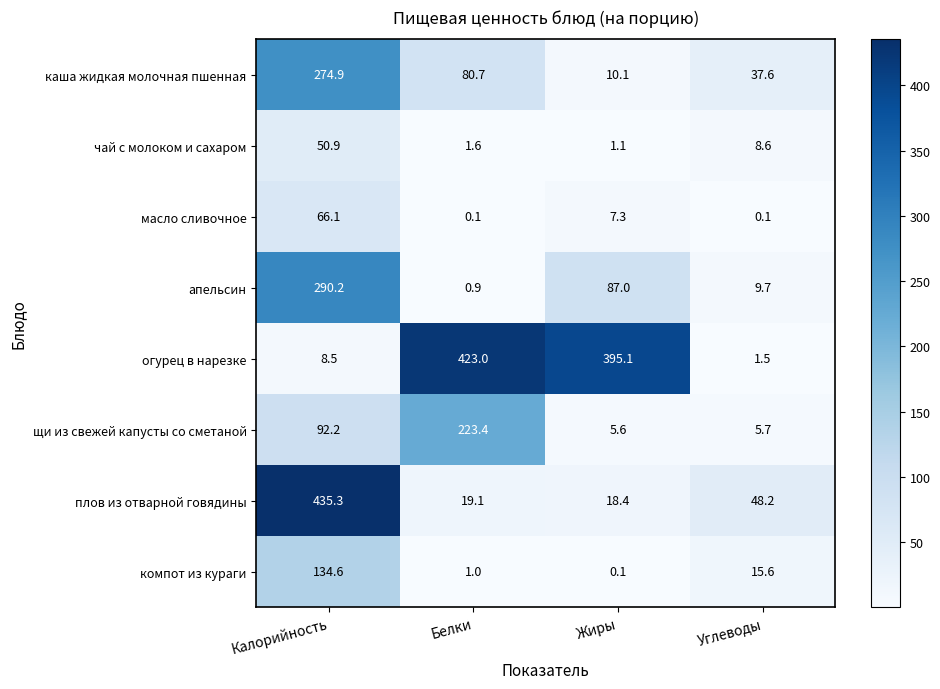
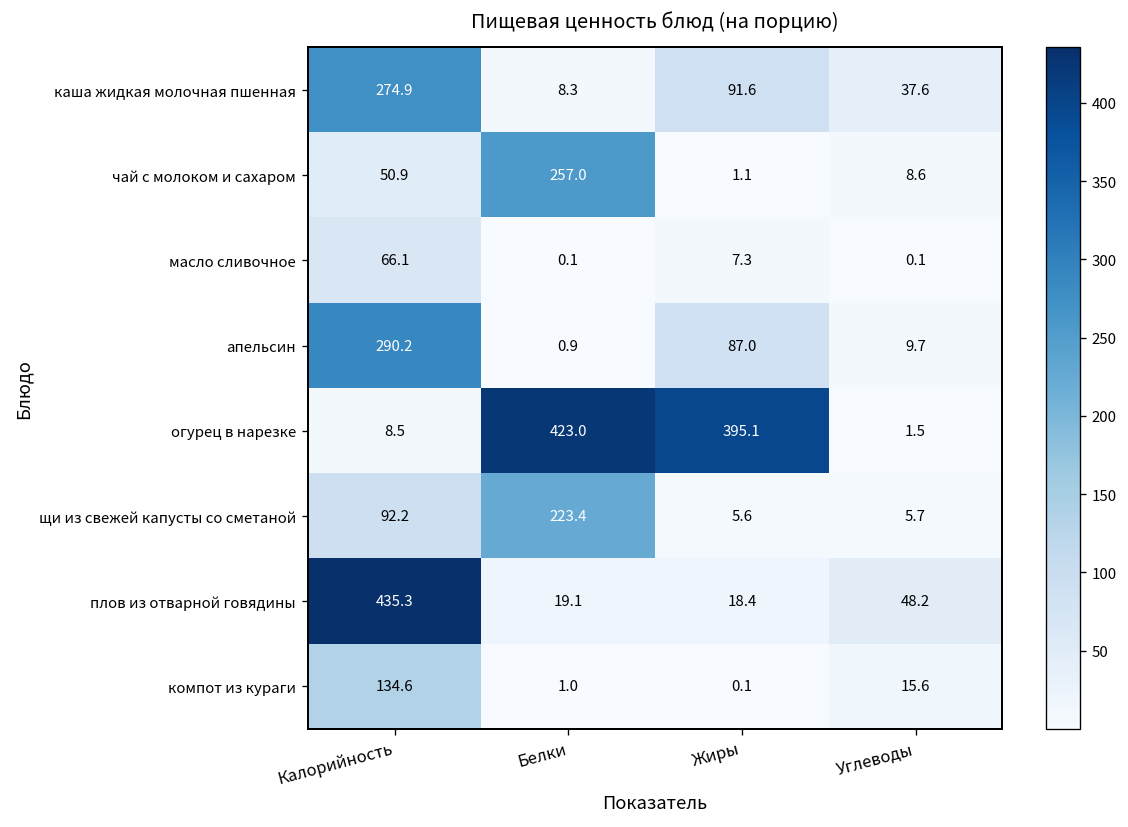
каша жидкая молочная пшенная, Белки: 80.7 -> 8.3
каша жидкая молочная пшенная, Жиры: 10.1 -> 91.6
чай с молоком и сахаром, Белки: 1.6 -> 257.0
